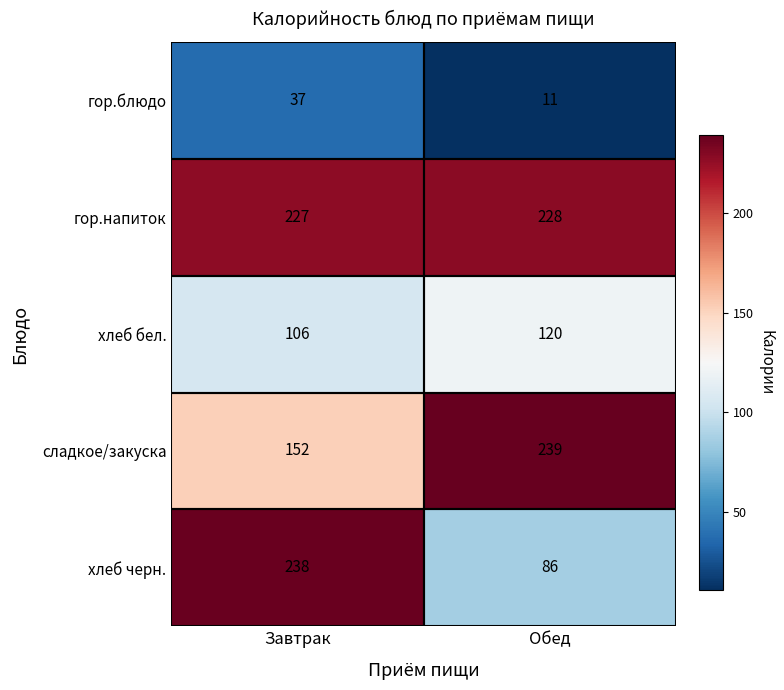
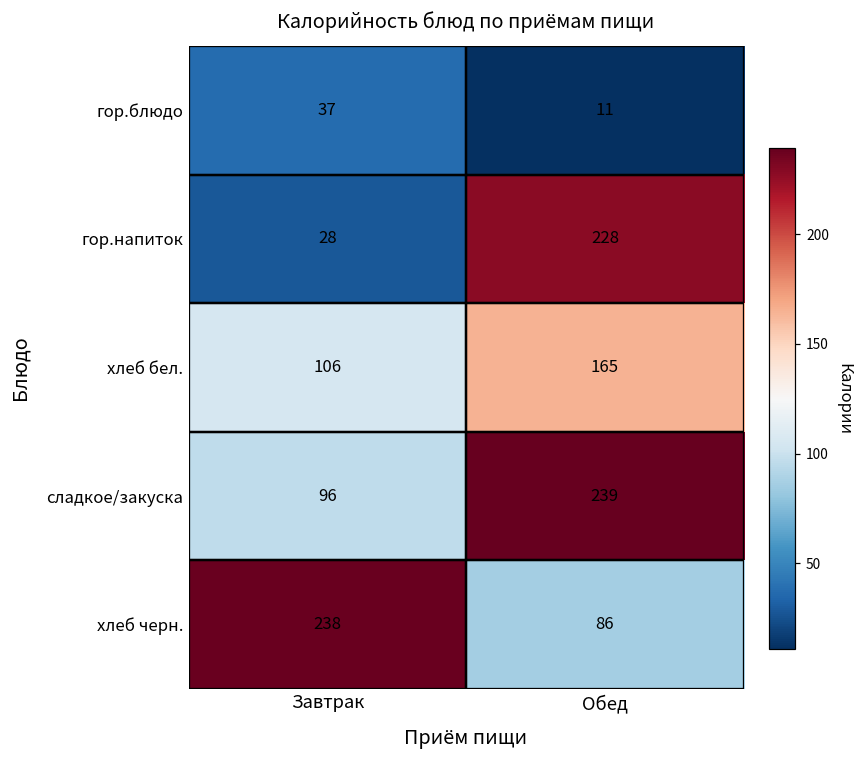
гор.напиток, Завтрак: 227 -> 28
хлеб бел., Обед: 120 -> 165
сладкое/закуска, Завтрак: 152 -> 96
